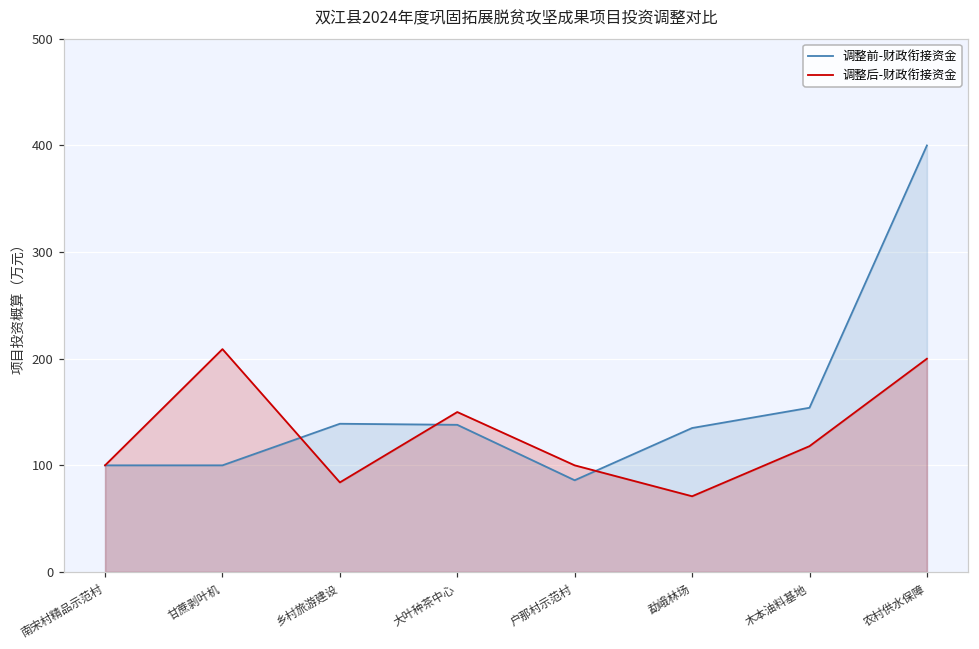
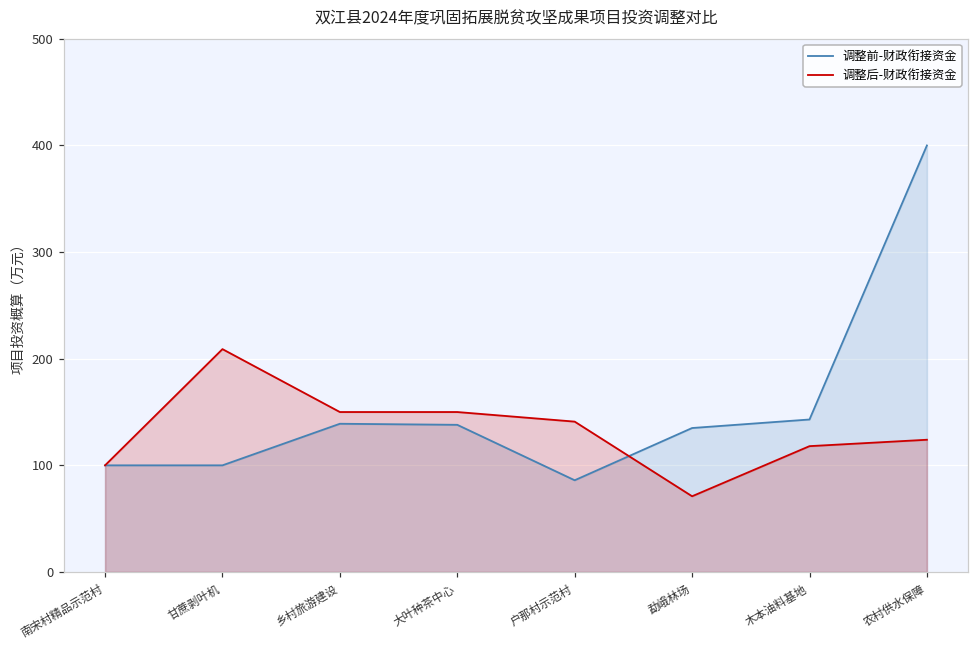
调整后-财政衔接资金, 乡村旅游建设: 80 -> 150
调整后-财政衔接资金, 户那村示范村: 100 -> 140
调整前-财政衔接资金, 木本油料基地: 150 -> 140
调整后-财政衔接资金, 农村供水保障: 200 -> 120
